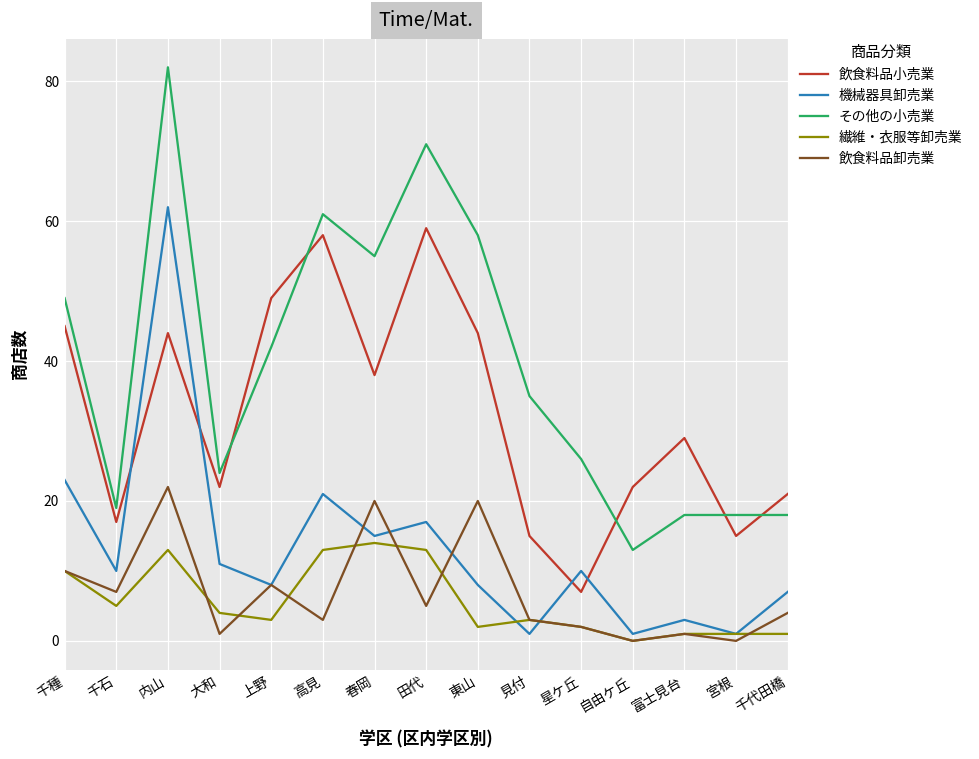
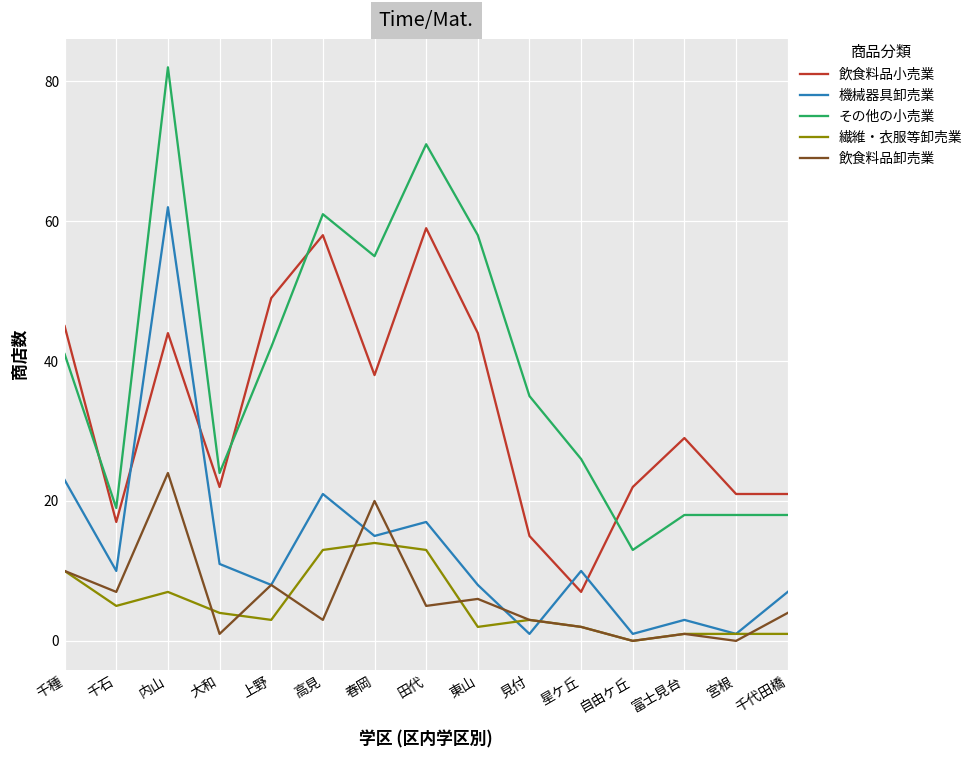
その他の小売業, 千種: 49 -> 41
繊維・衣服等卸売業, 内山: 13 -> 7
飲食料品卸売業, 内山: 22 -> 24
飲食料品卸売業, 東山: 20 -> 6
飲食料品小売業, 宮根: 15 -> 21
